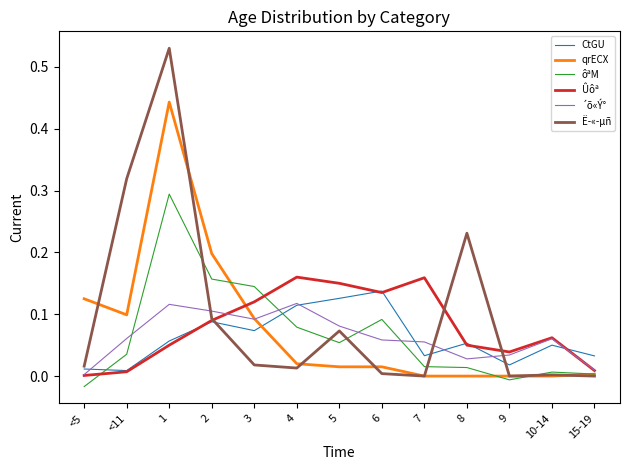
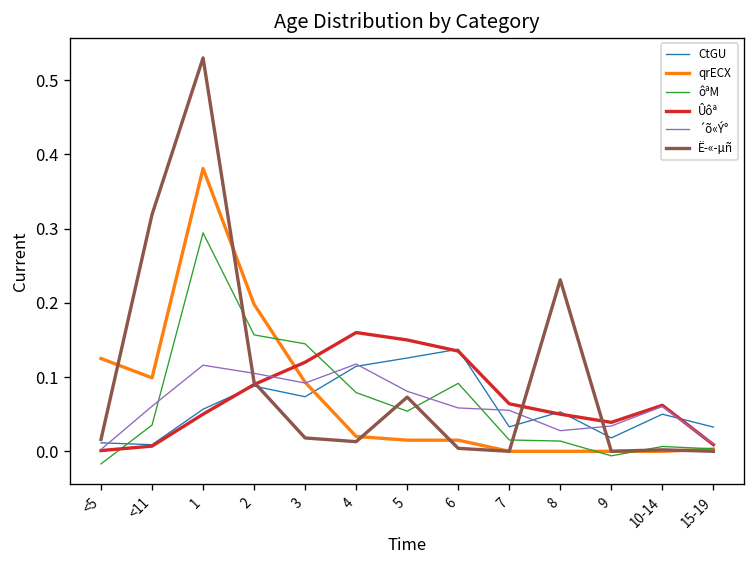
qrECX, 1: 0.44 -> 0.38
Ûôª, 7: 0.16 -> 0.06
